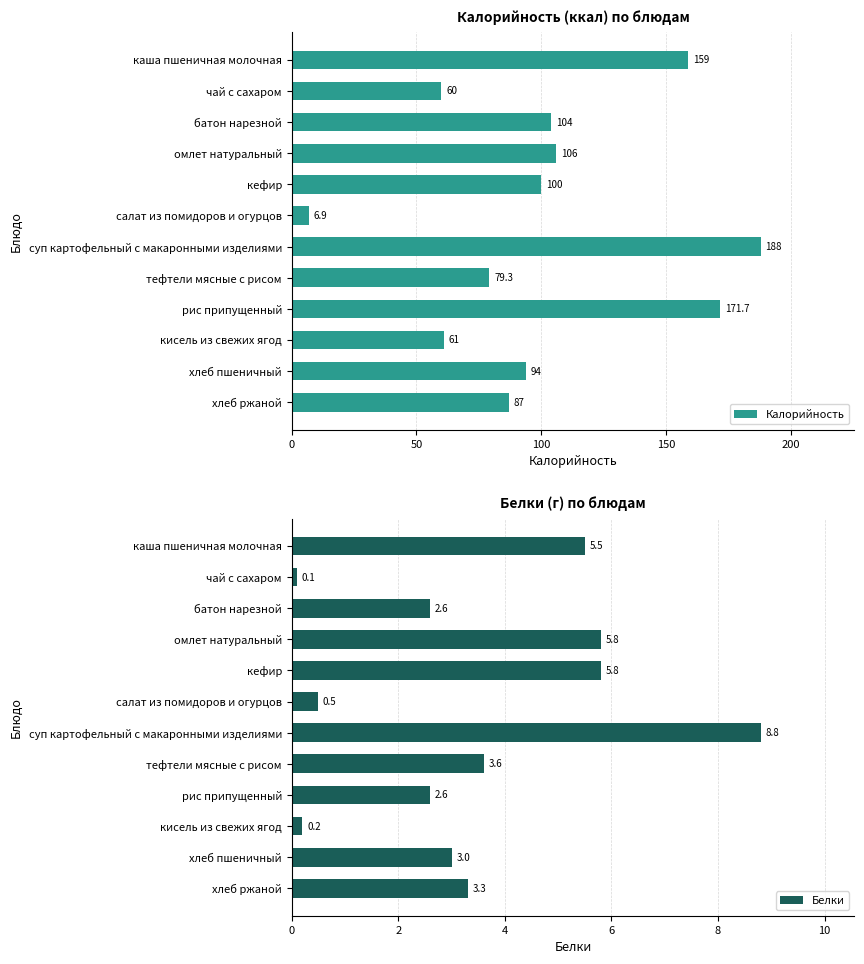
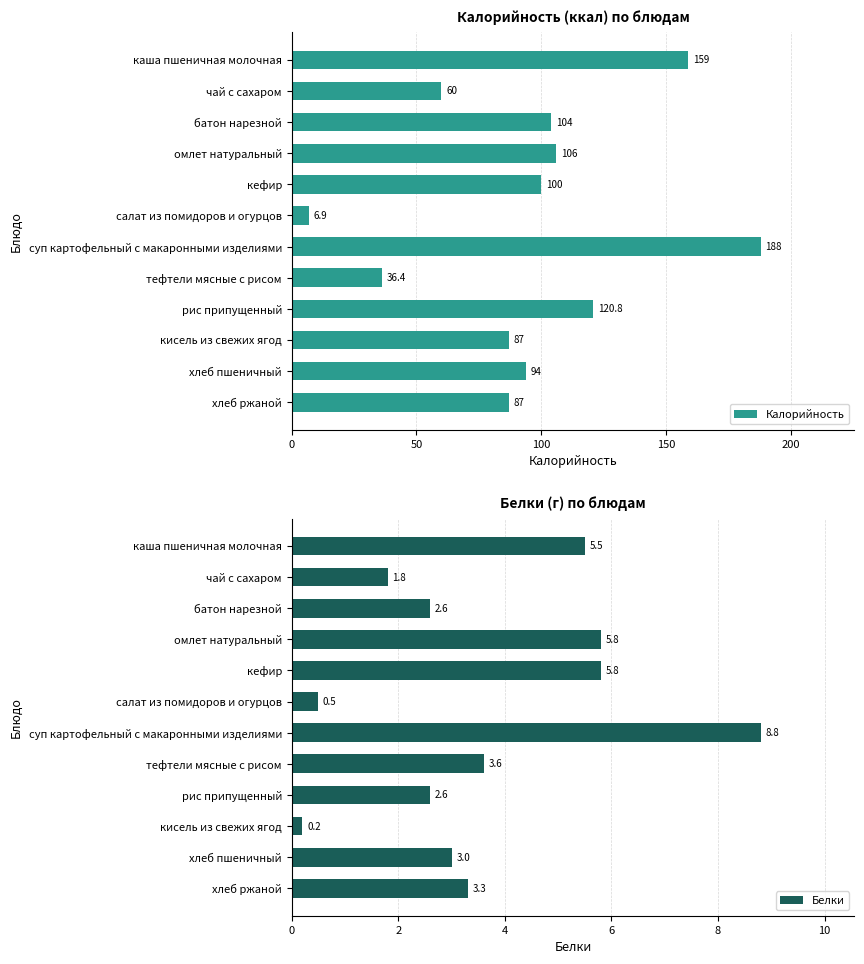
Калорийность (ккал) по блюдам, тефтели мясные с рисом: 79.3 -> 36.4
Калорийность (ккал) по блюдам, рис припущенный: 171.7 -> 120.8
Калорийность (ккал) по блюдам, кисель из свежих ягод: 61 -> 87
Белки (г) по блюдам, чай с сахаром: 0.1 -> 1.8
